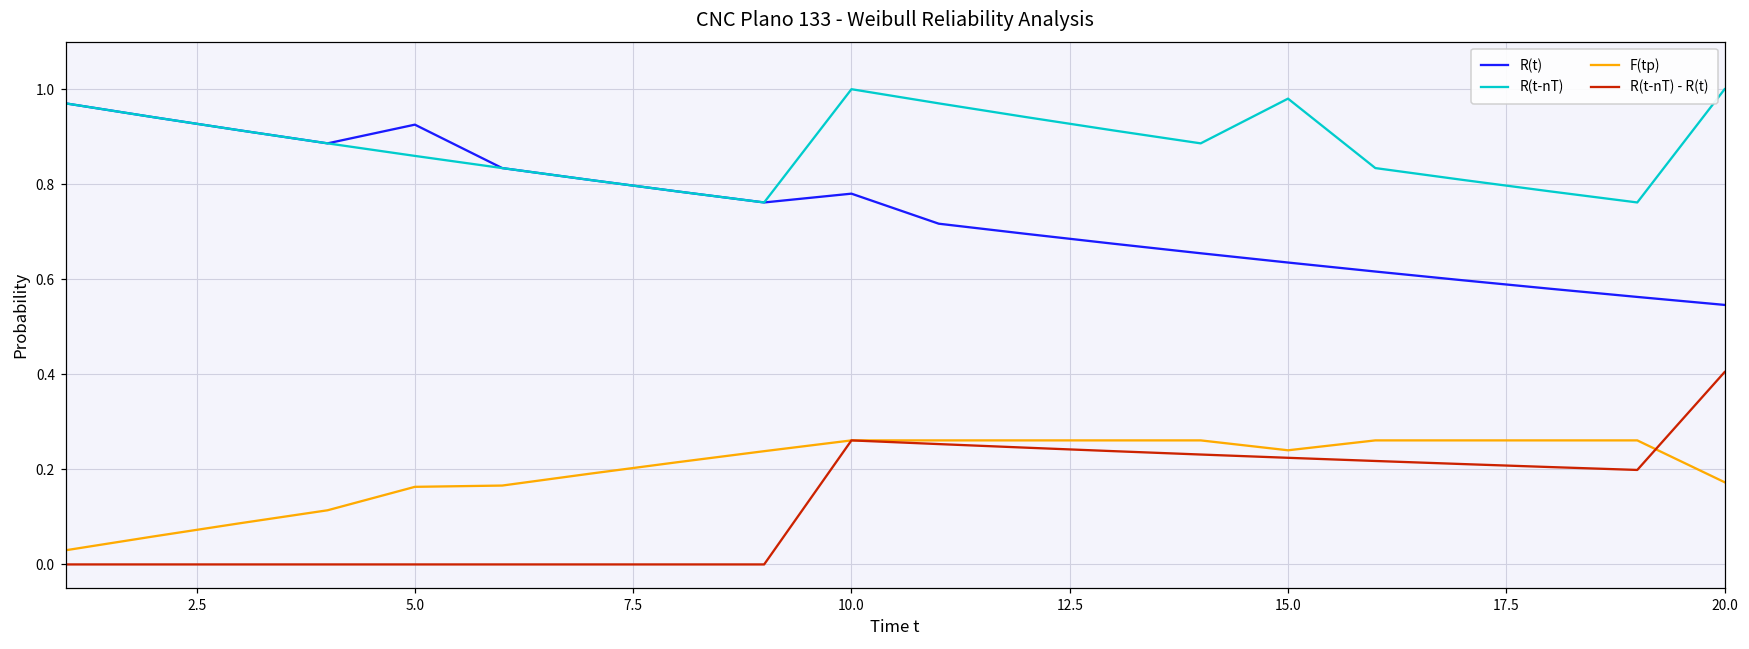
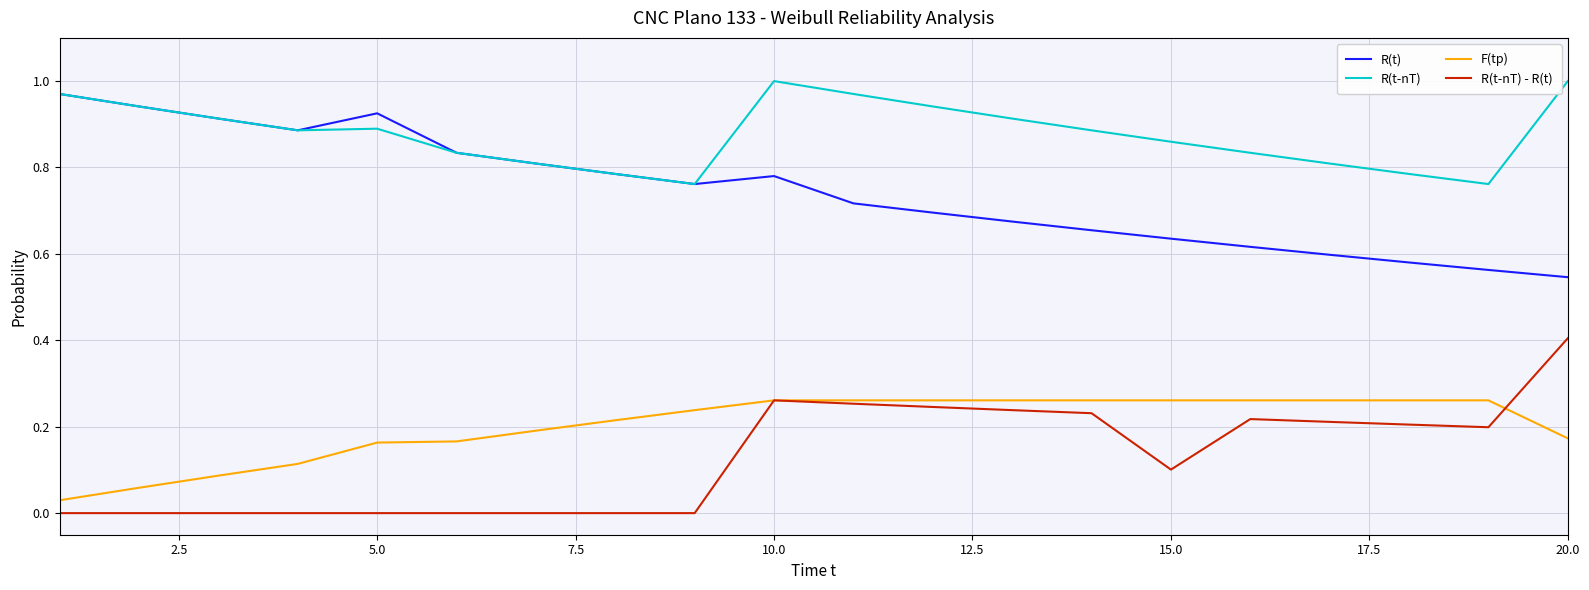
R(t-nT), 5.0: 0.86 -> 0.89
R(t-nT), 15.0: 0.98 -> 0.86
F(tp), 15.0: 0.24 -> 0.26
R(t-nT) - R(t), 15.0: 0.22 -> 0.10
